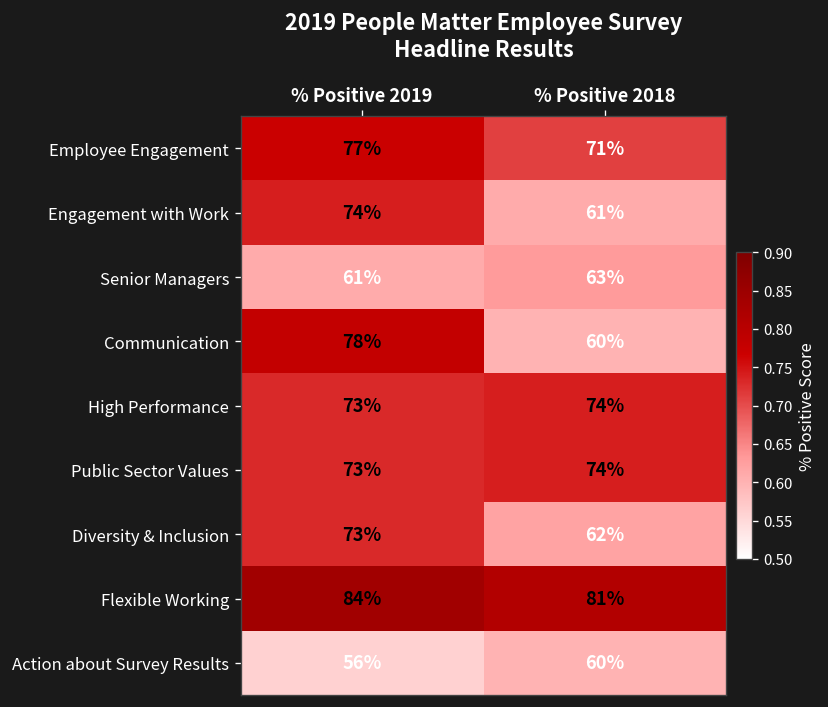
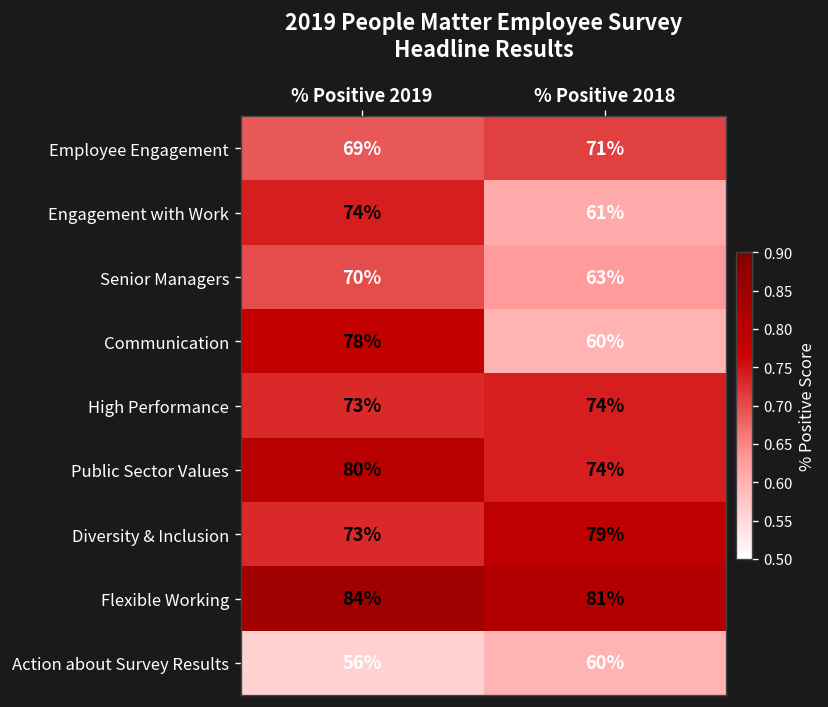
Employee Engagement, % Positive 2019: 77% -> 69%
Senior Managers, % Positive 2019: 61% -> 70%
Public Sector Values, % Positive 2019: 73% -> 80%
Diversity & Inclusion, % Positive 2018: 62% -> 79%
